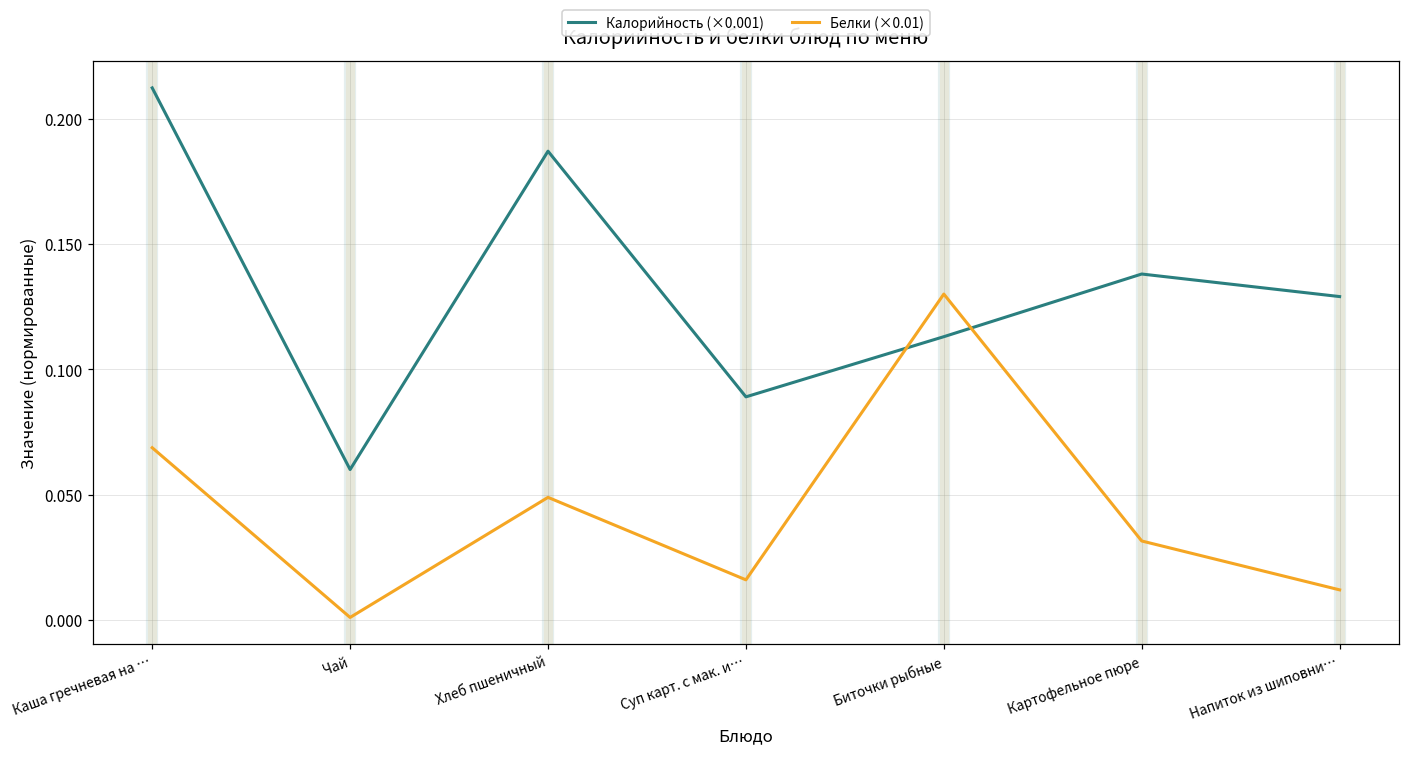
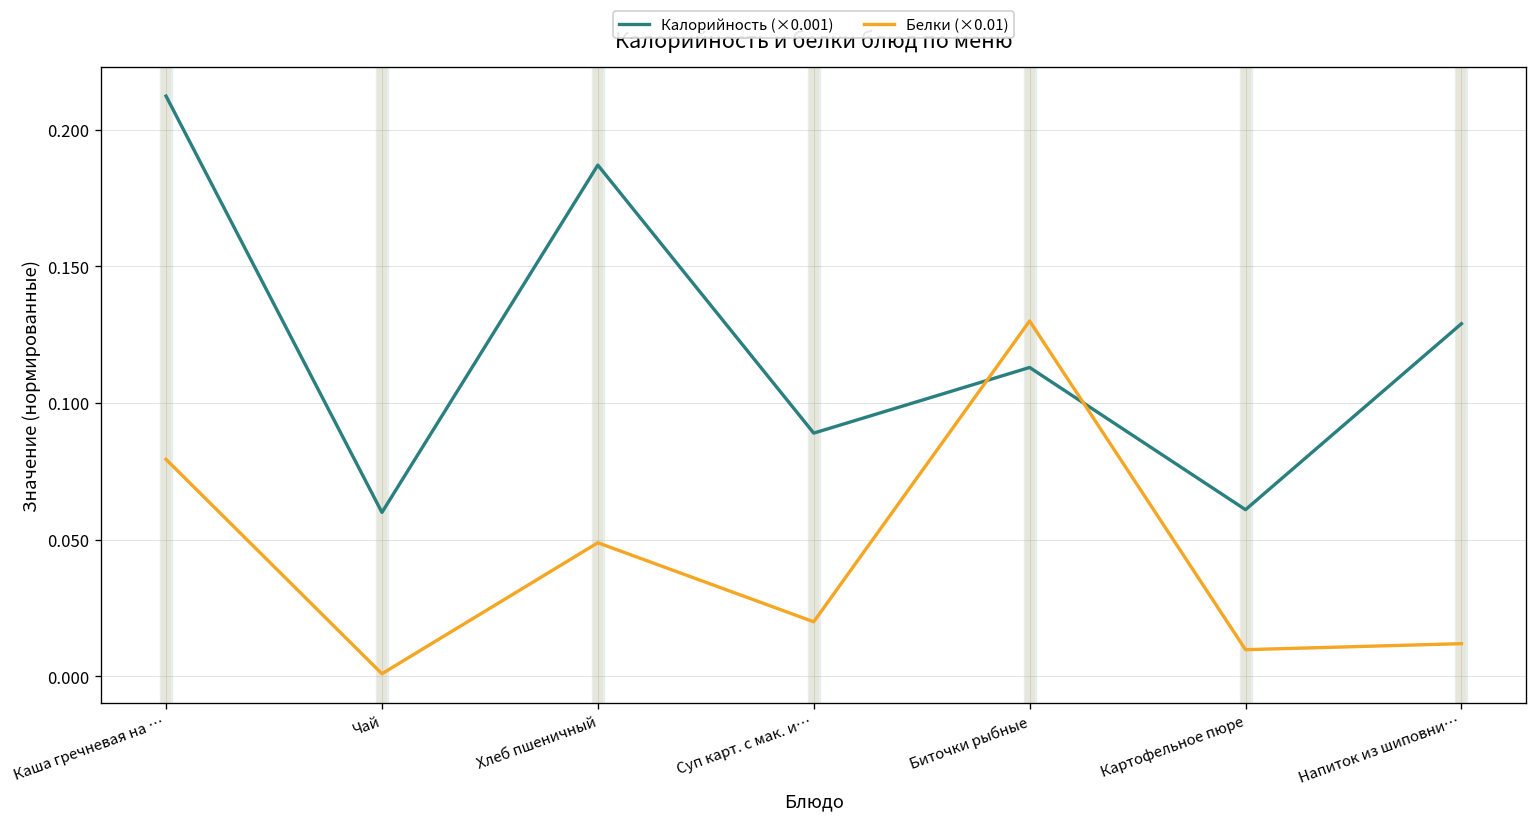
Белки (×0.01), Каша гречневая на …: 0.069 -> 0.079
Белки (×0.01), Суп карт. с мак. и…: 0.016 -> 0.020
Калорийность (×0.001), Картофельное пюре: 0.138 -> 0.061
Белки (×0.01), Картофельное пюре: 0.032 -> 0.010
